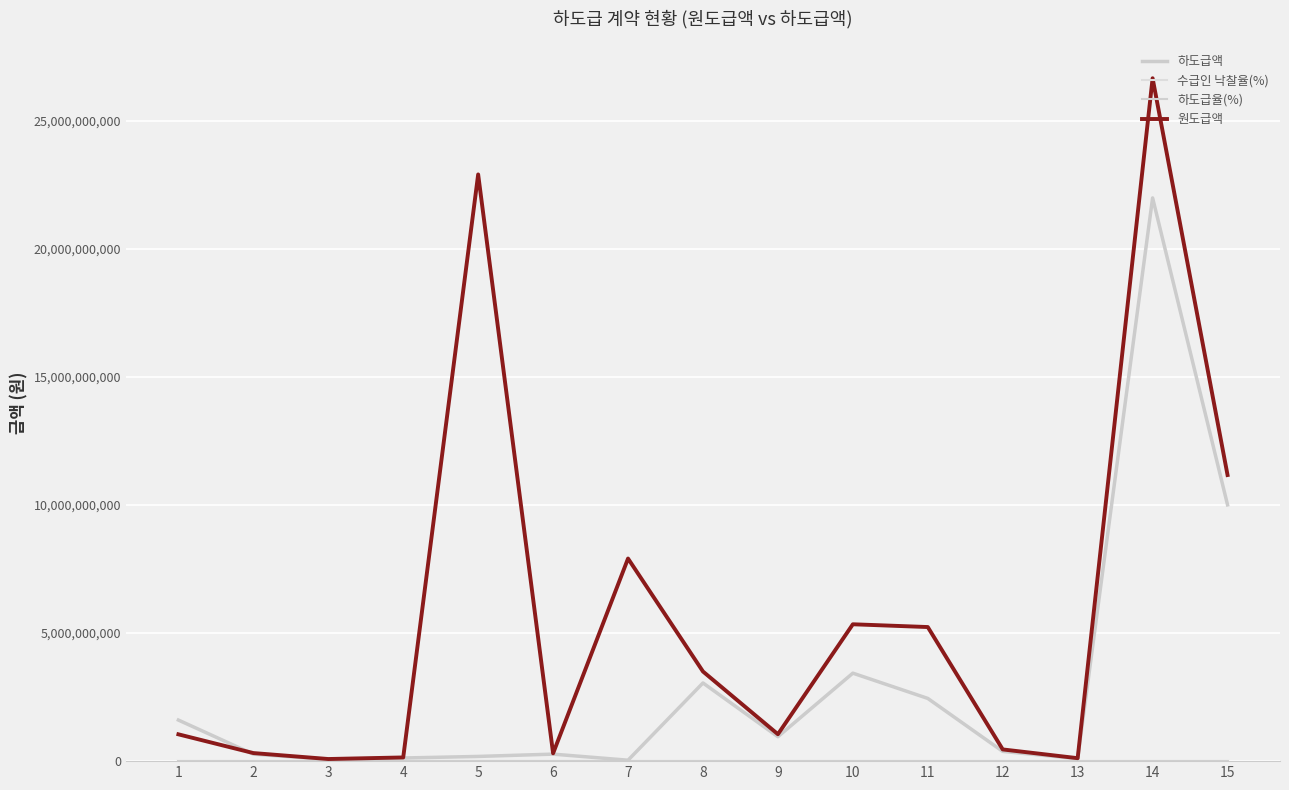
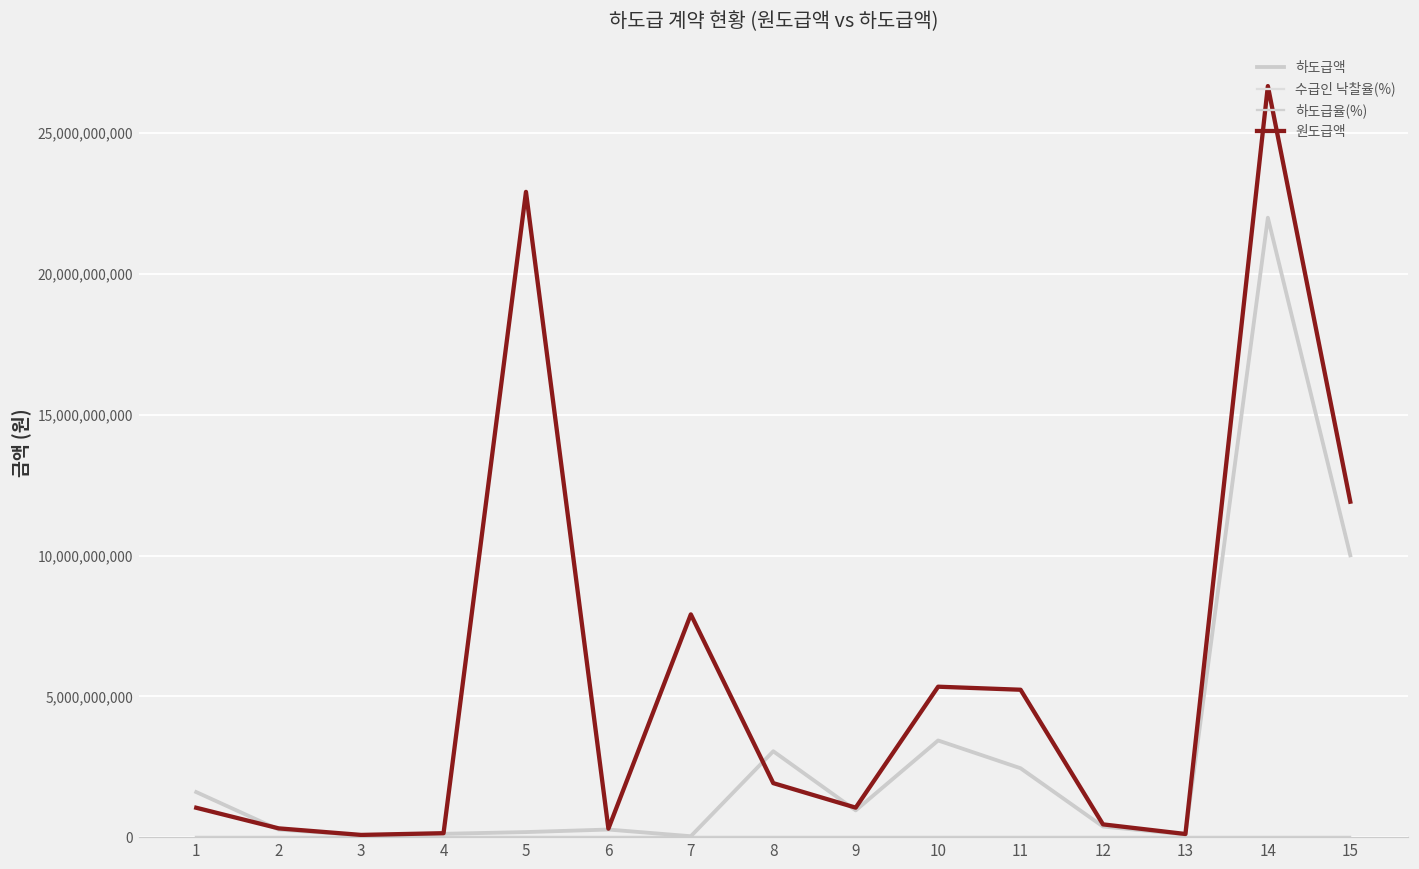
원도급액, 8: 3,500,000,000 -> 1,900,000,000
원도급액, 15: 11,200,000,000 -> 11,900,000,000
